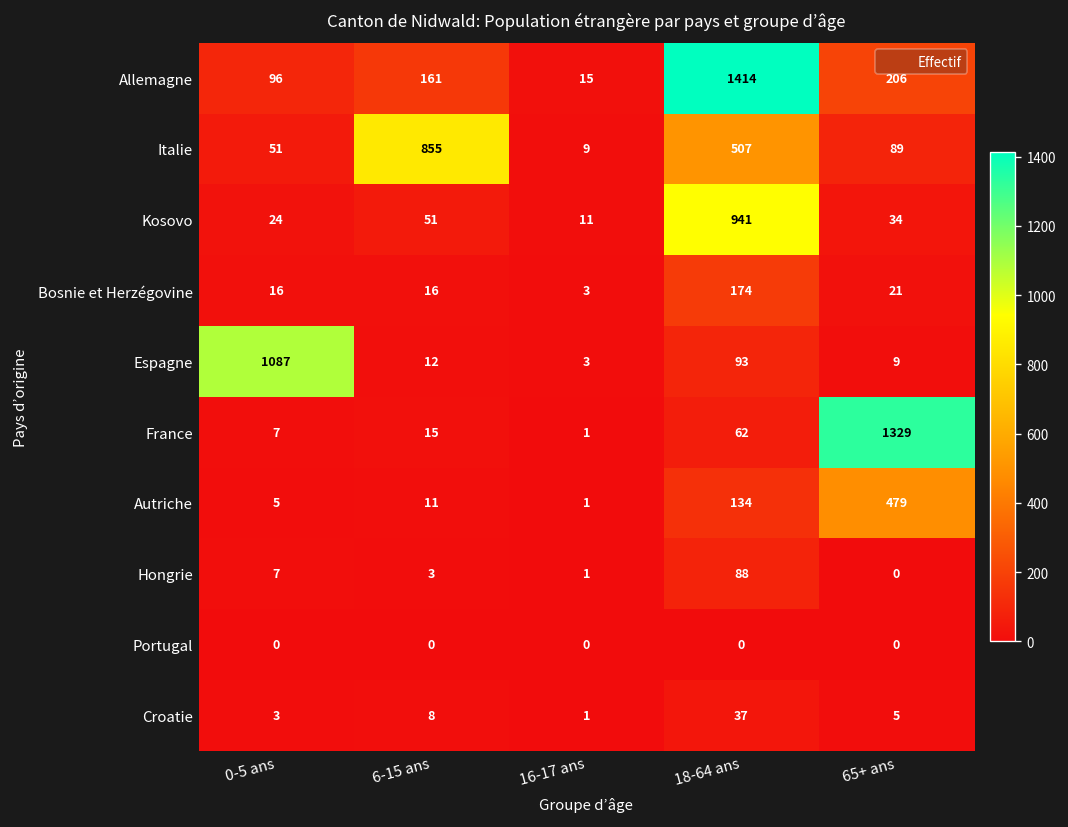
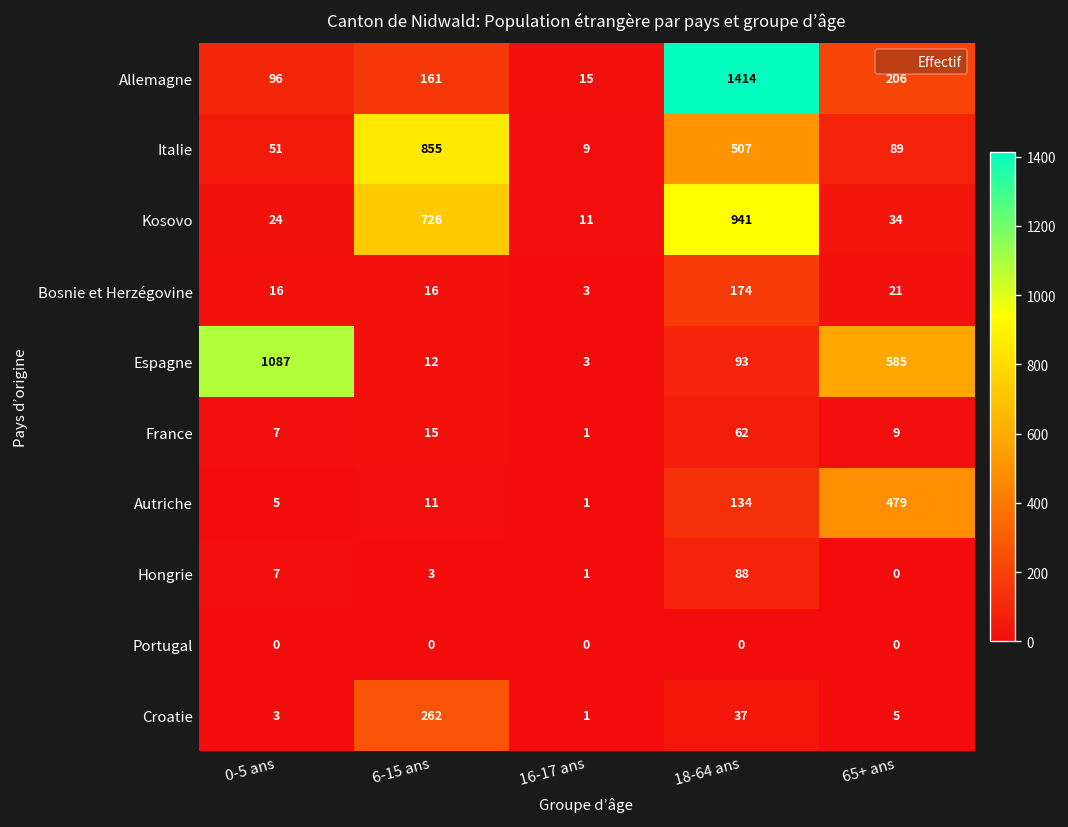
Kosovo, 6-15 ans: 51 -> 726
Espagne, 65+ ans: 9 -> 585
France, 65+ ans: 1329 -> 9
Croatie, 6-15 ans: 8 -> 262
